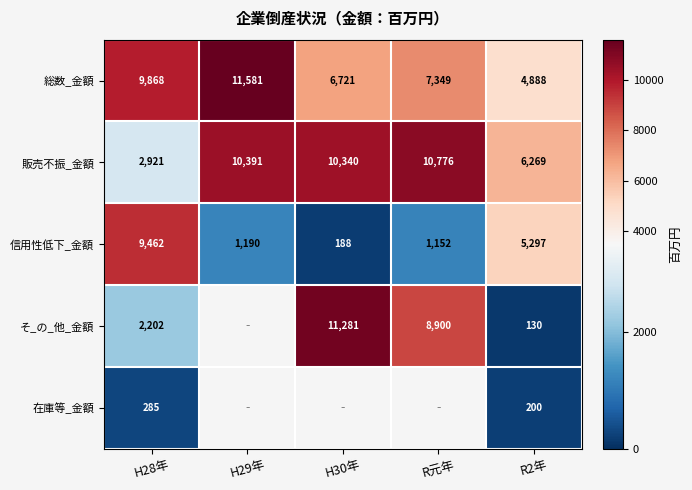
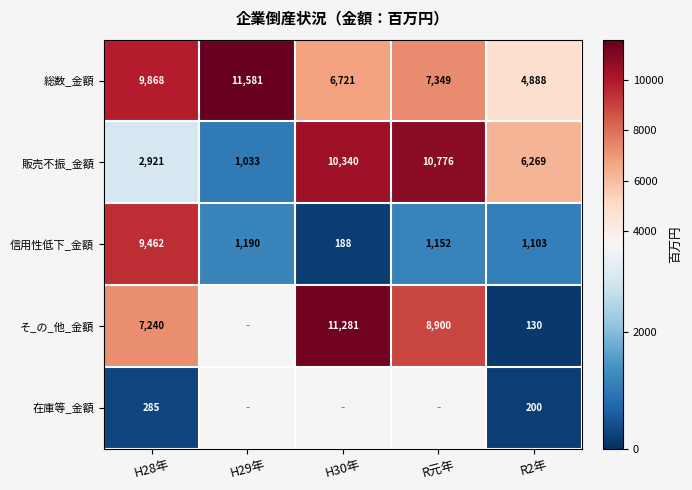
販売不振_金額, H29年: 10,391 -> 1,033
信用性低下_金額, R2年: 5,297 -> 1,103
そ_の_他_金額, H28年: 2,202 -> 7,240
